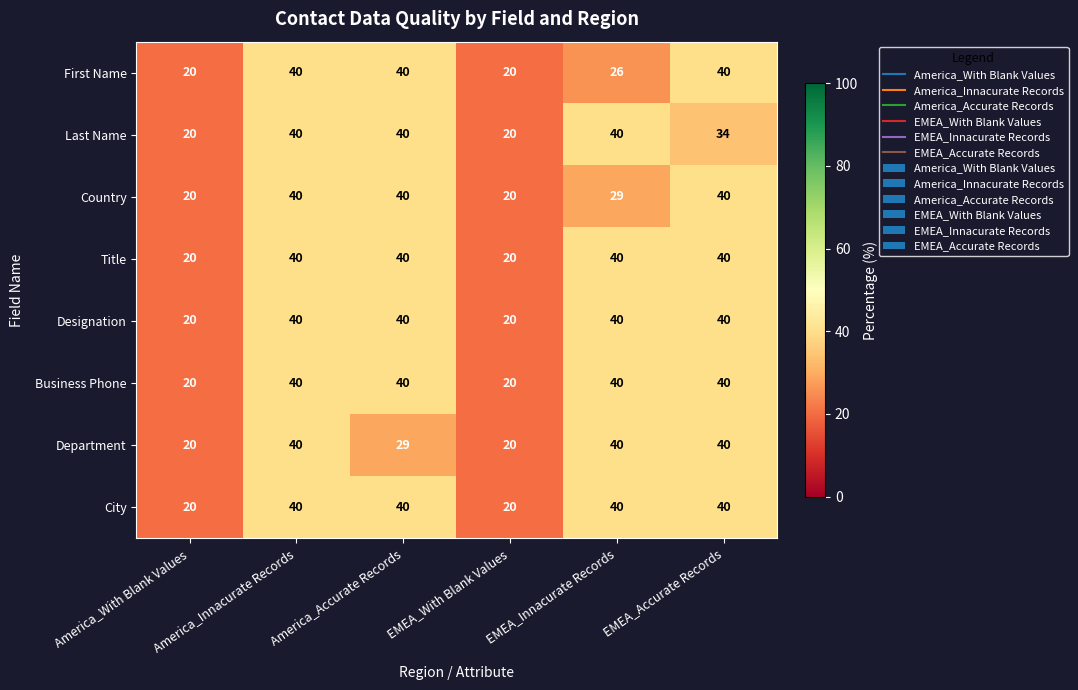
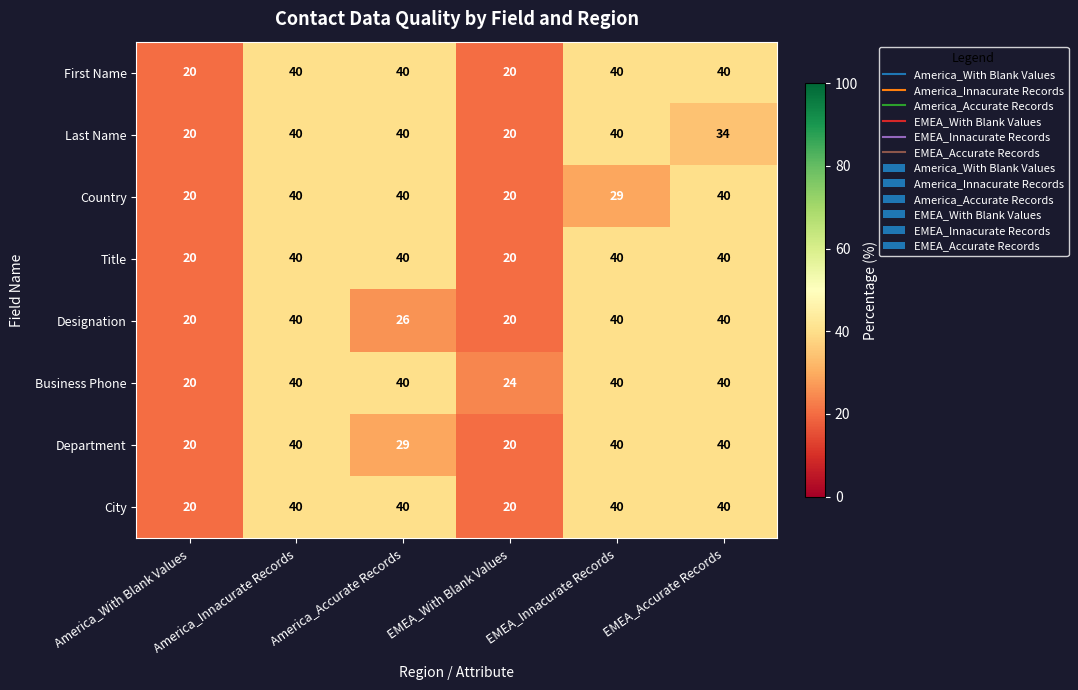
First Name, EMEA_Innacurate Records: 26 -> 40
Designation, America_Accurate Records: 40 -> 26
Business Phone, EMEA_With Blank Values: 20 -> 24
